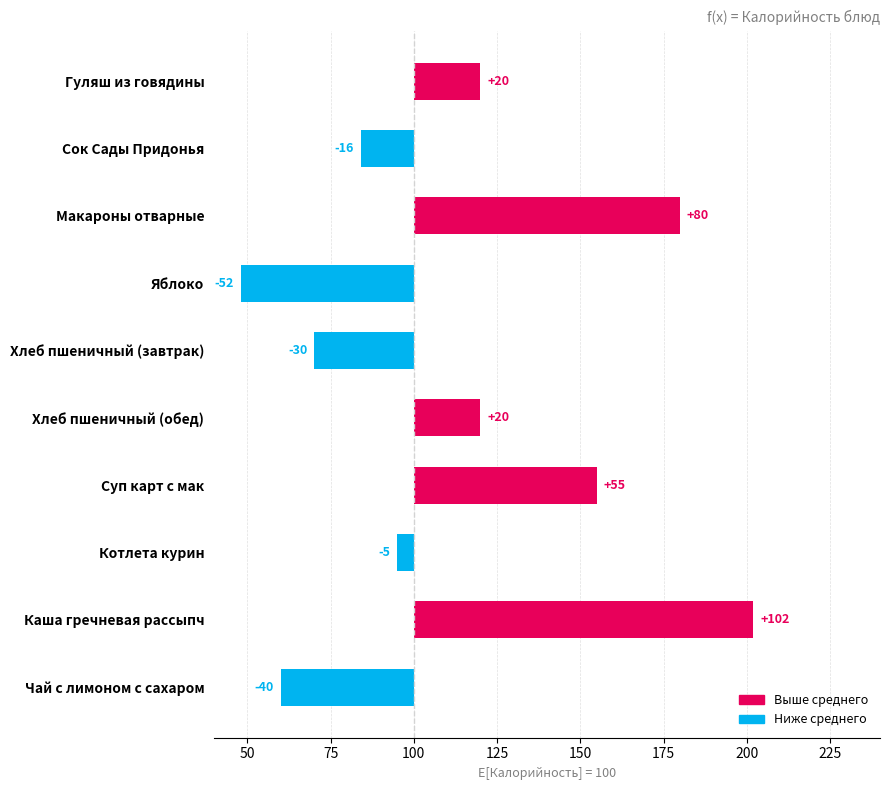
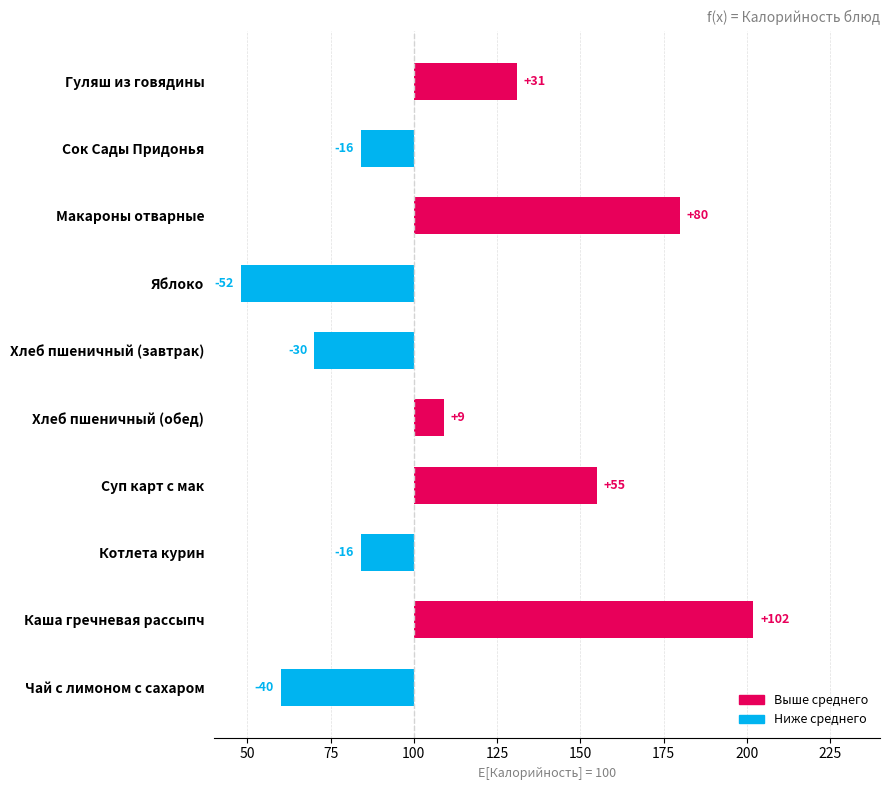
Гуляш из говядины: +20 -> +31
Хлеб пшеничный (обед): +20 -> +9
Котлета курин: -5 -> -16
